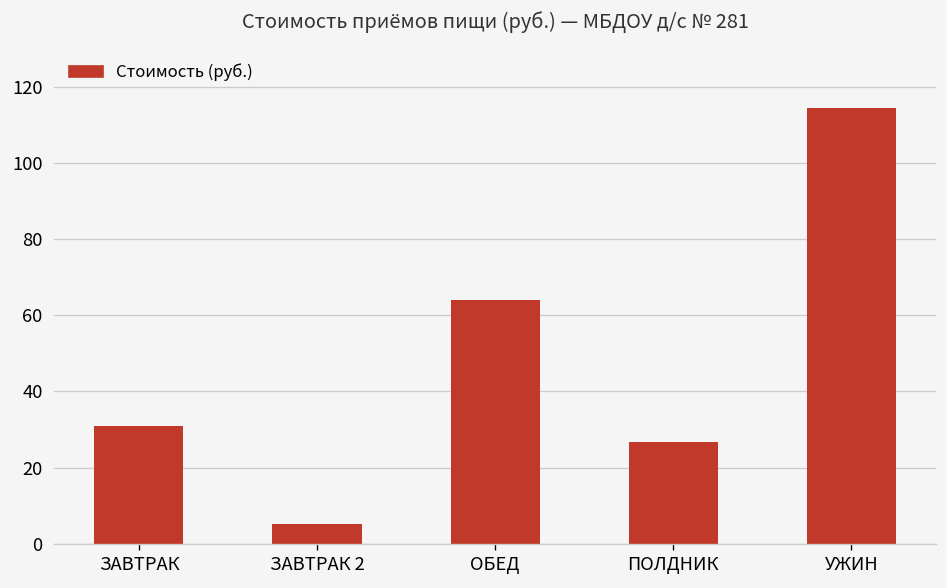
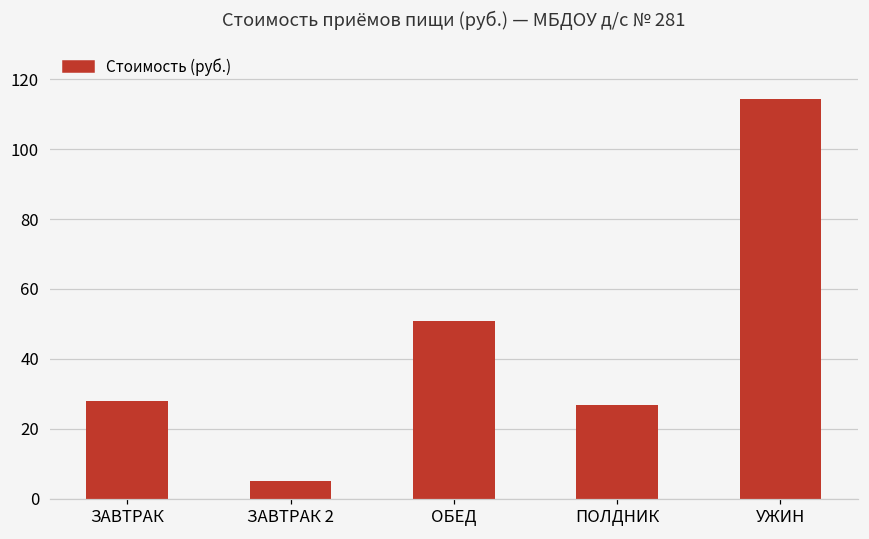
ЗАВТРАК: 31 -> 28
ОБЕД: 64 -> 51
